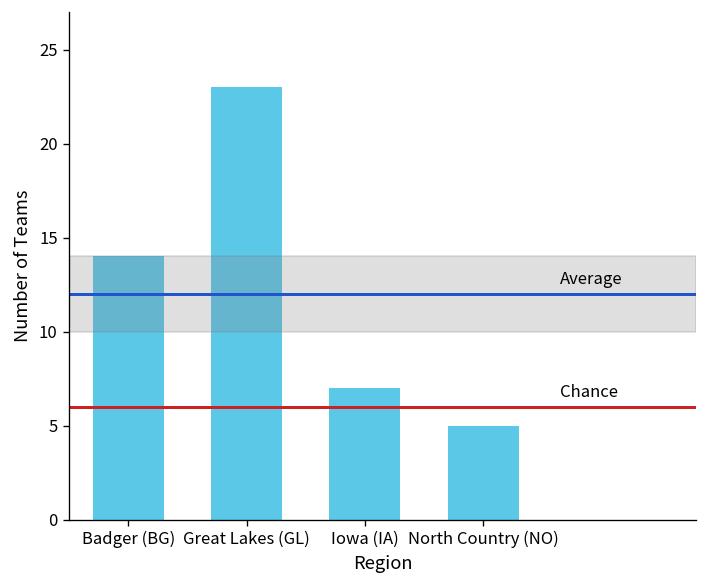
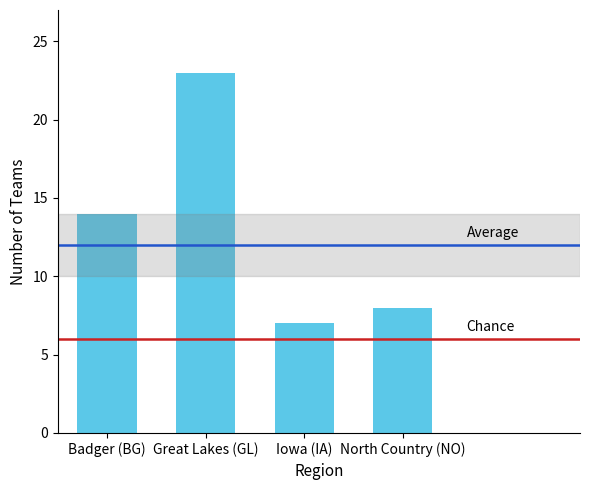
North Country (NO): 5 -> 8
